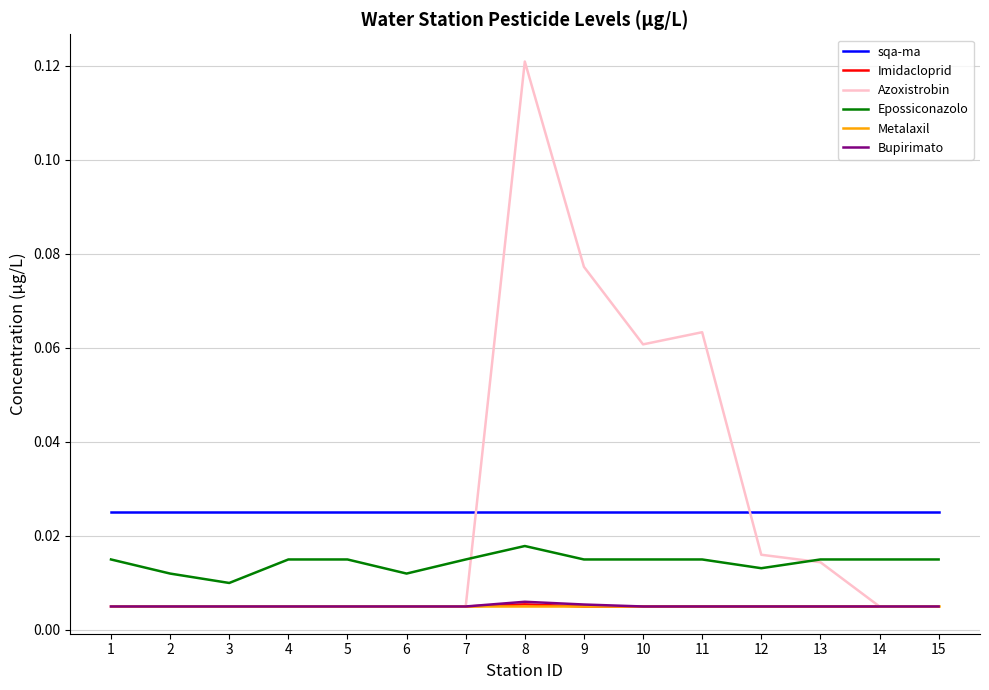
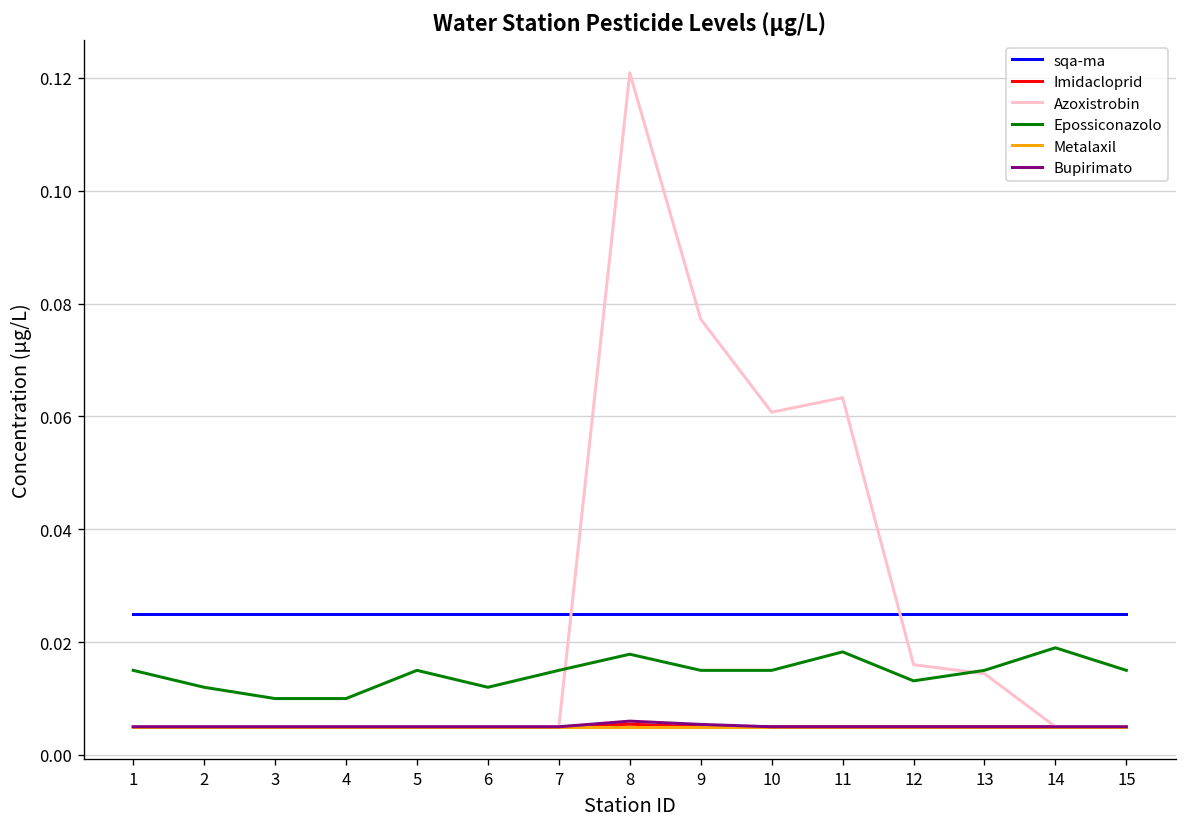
Epossiconazolo, 4: 0.015 -> 0.010
Epossiconazolo, 11: 0.015 -> 0.018
Epossiconazolo, 14: 0.015 -> 0.019
